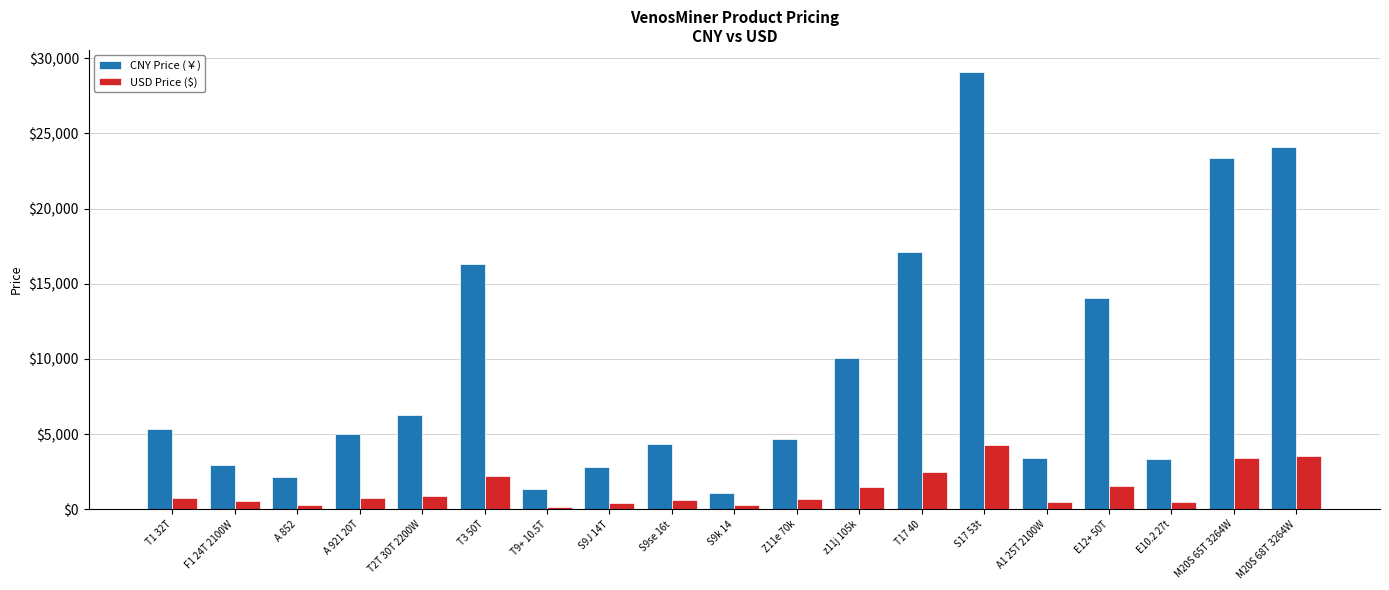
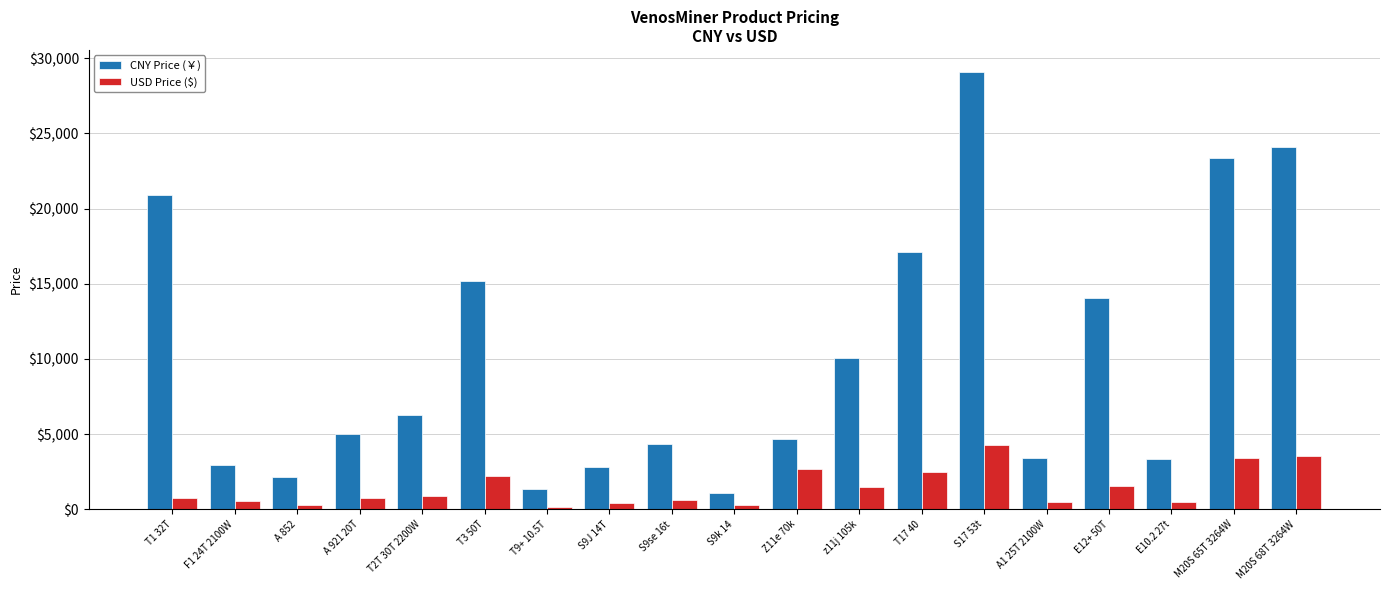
CNY Price (￥), T1 32T: $5,400 -> $20,900
CNY Price (￥), T3 50T: $16,300 -> $15,200
USD Price ($), Z11e 70k: $700 -> $2,700
